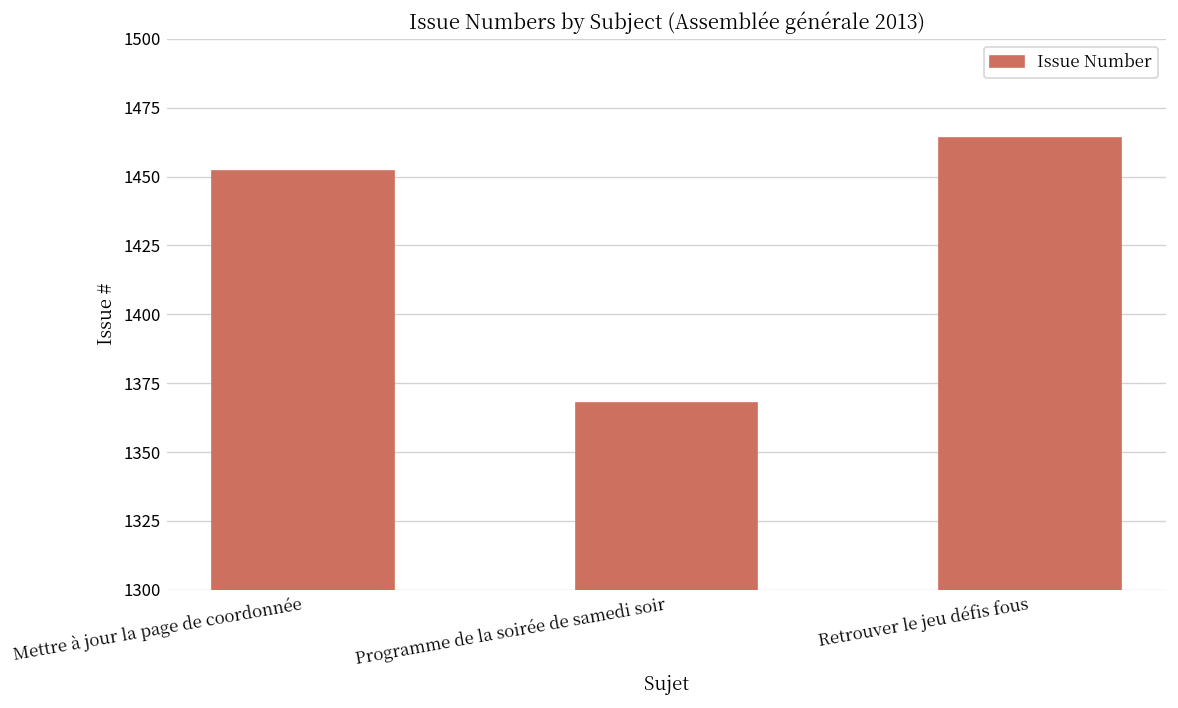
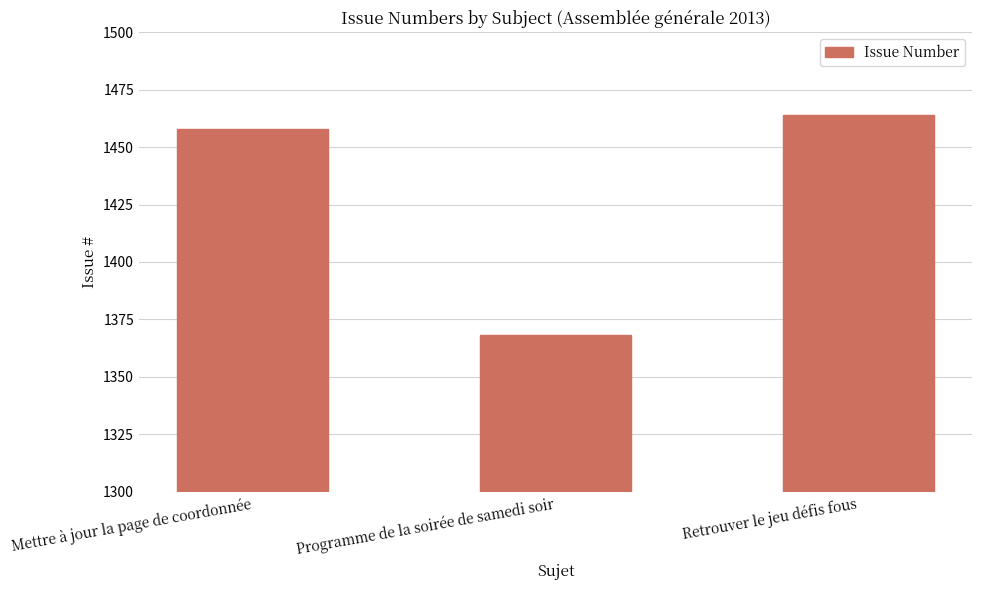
Mettre à jour la page de coordonnée: 1452 -> 1458
